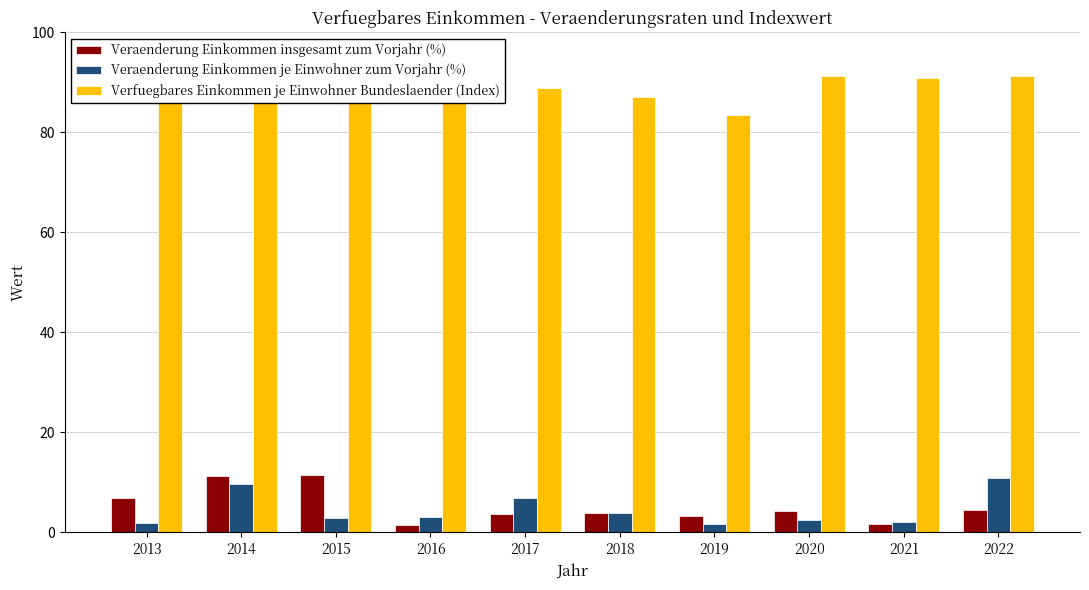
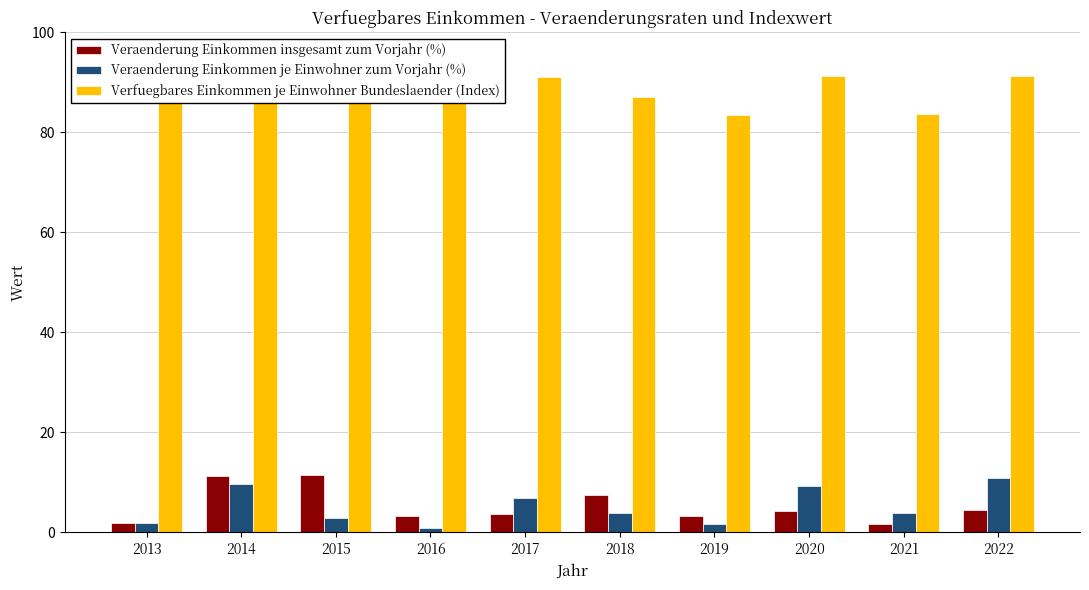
Veraenderung Einkommen insgesamt zum Vorjahr (%), 2013: 7 -> 2
Veraenderung Einkommen insgesamt zum Vorjahr (%), 2016: 2 -> 3
Veraenderung Einkommen je Einwohner zum Vorjahr (%), 2016: 3 -> 1
Verfuegbares Einkommen je Einwohner Bundeslaender (Index), 2017: 89 -> 91
Veraenderung Einkommen insgesamt zum Vorjahr (%), 2018: 4 -> 7
Veraenderung Einkommen je Einwohner zum Vorjahr (%), 2020: 3 -> 9
Veraenderung Einkommen je Einwohner zum Vorjahr (%), 2021: 2 -> 4
Verfuegbares Einkommen je Einwohner Bundeslaender (Index), 2021: 91 -> 84
